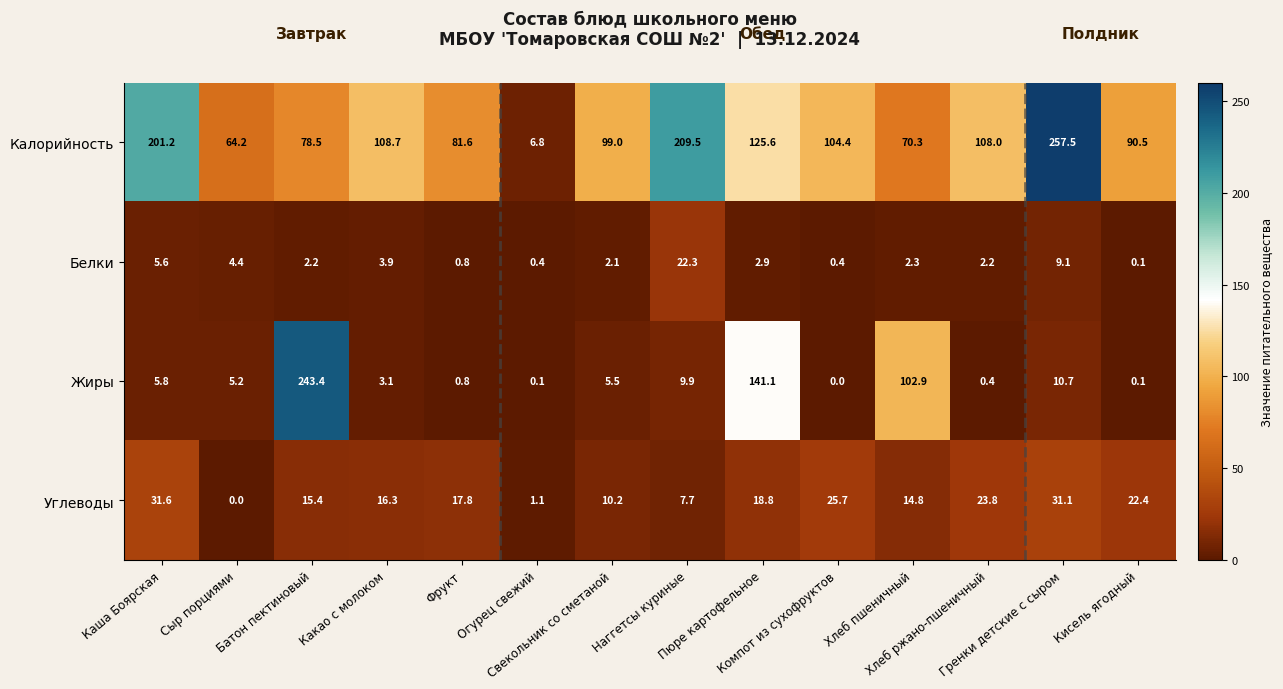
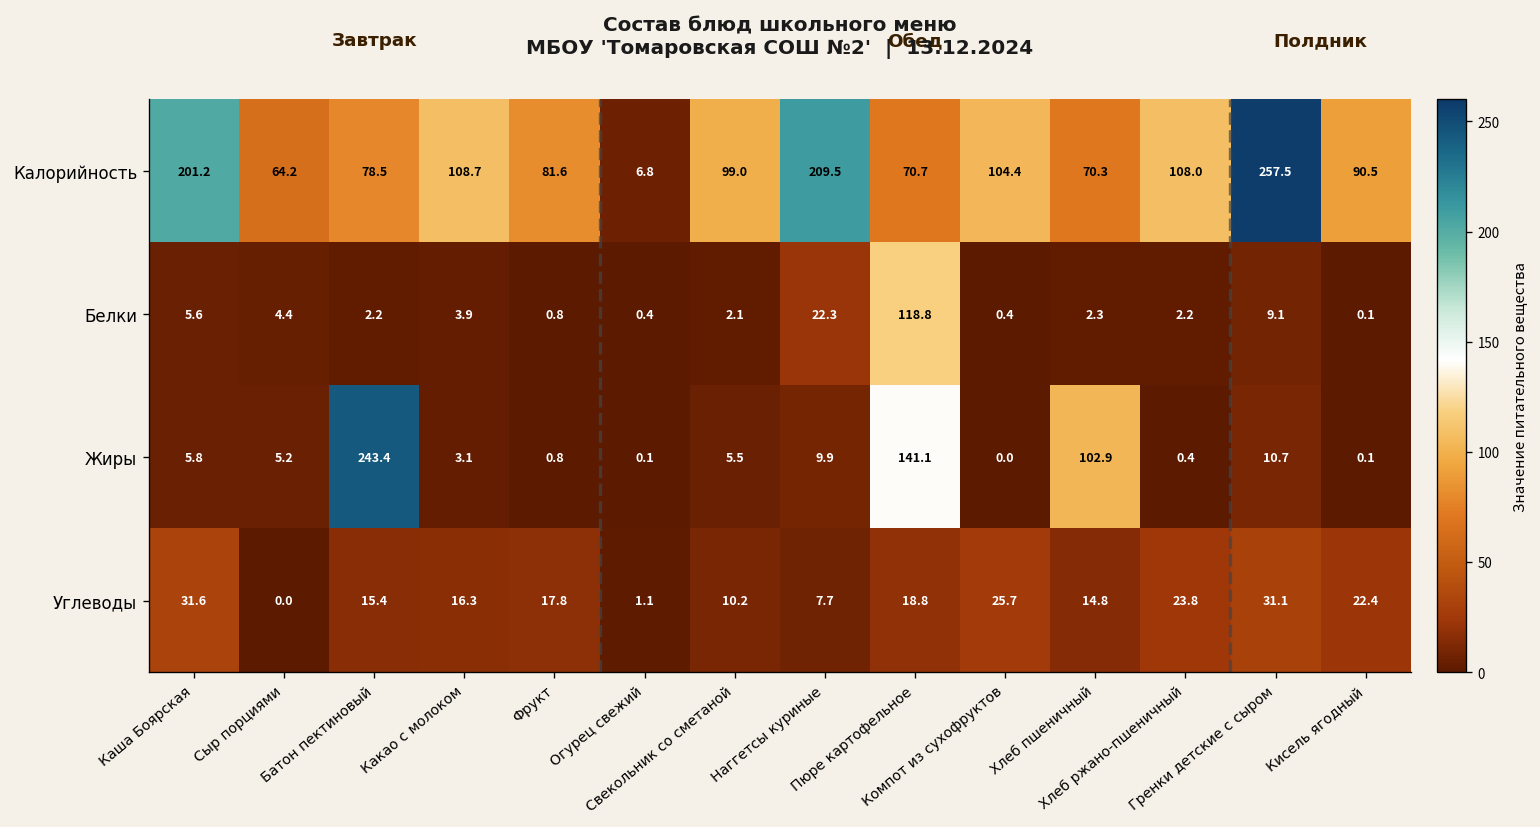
Калорийность, Пюре картофельное: 125.6 -> 70.7
Белки, Пюре картофельное: 2.9 -> 118.8
